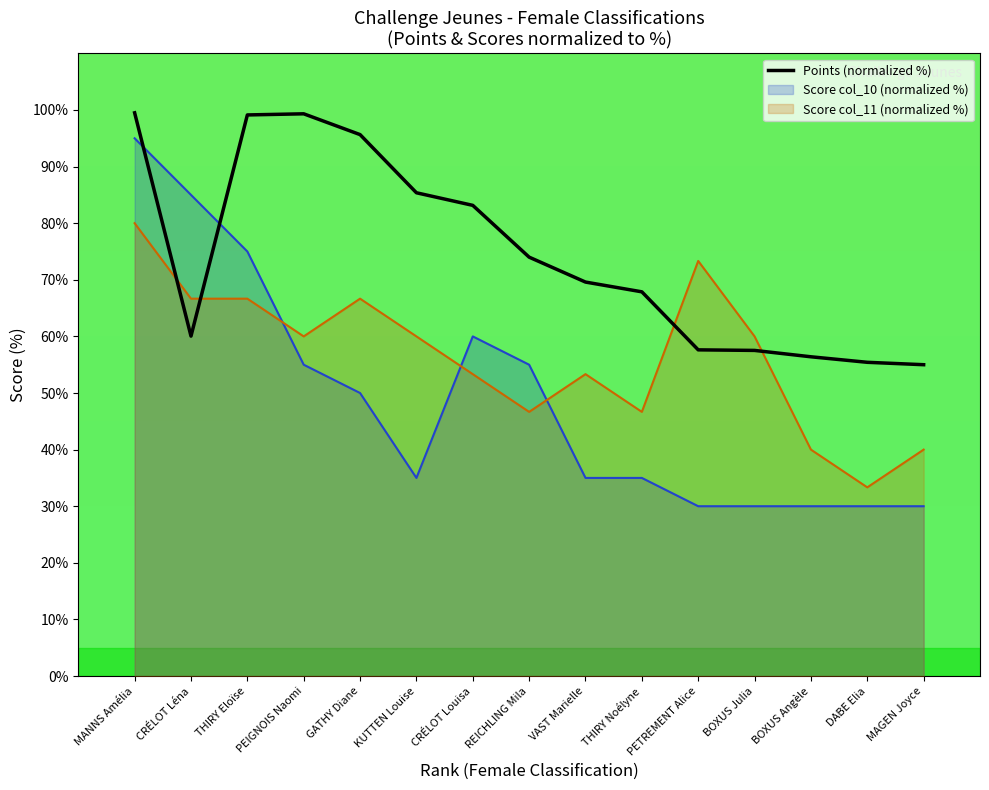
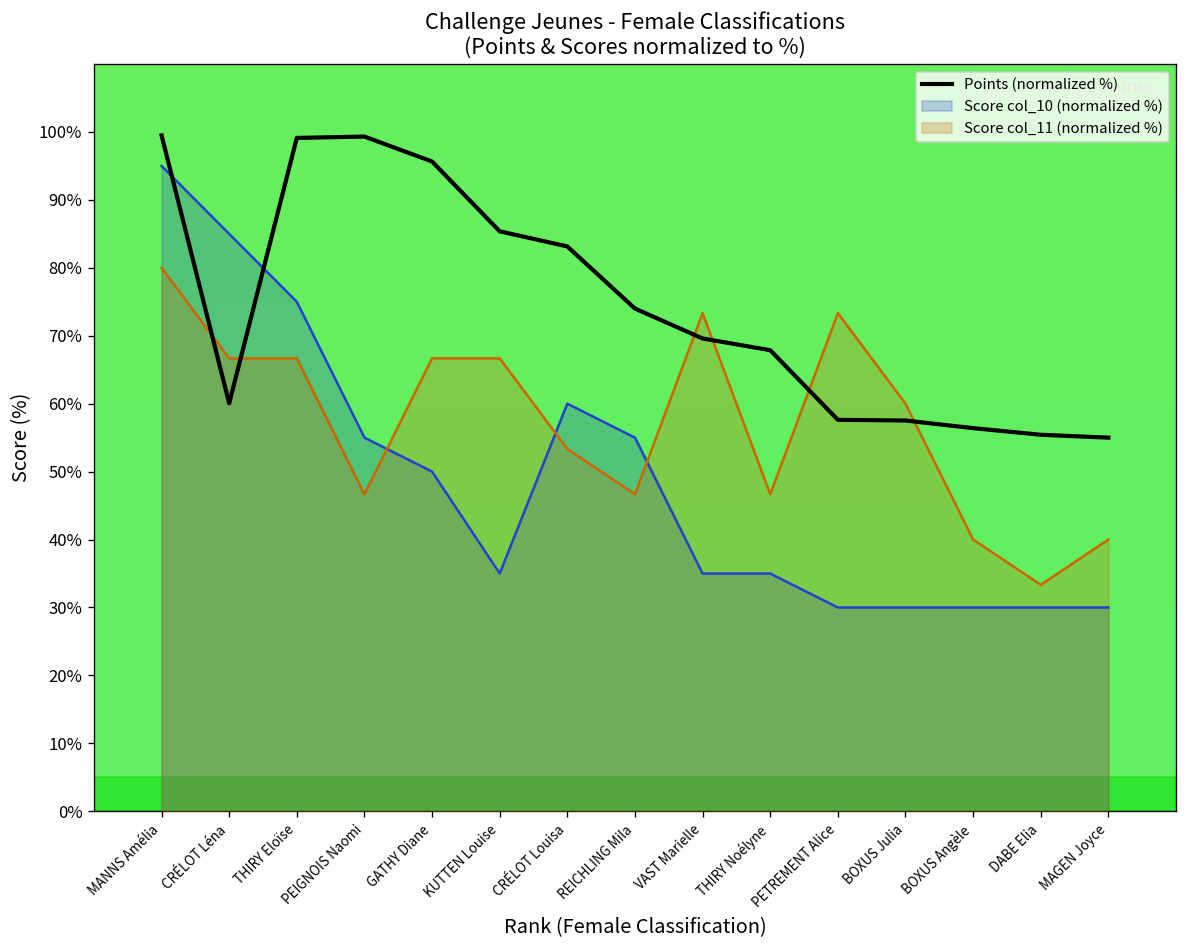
Score col_11 (normalized %), PEIGNOIS Naomi: 60% -> 47%
Score col_11 (normalized %), KUTTEN Louise: 60% -> 67%
Score col_11 (normalized %), VAST Marielle: 53% -> 73%
